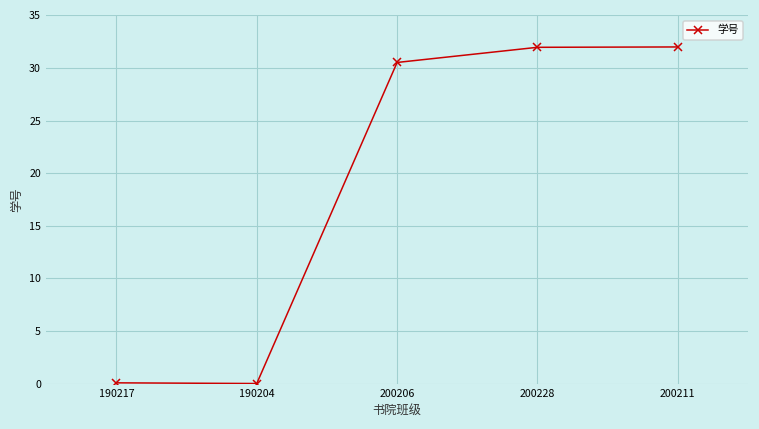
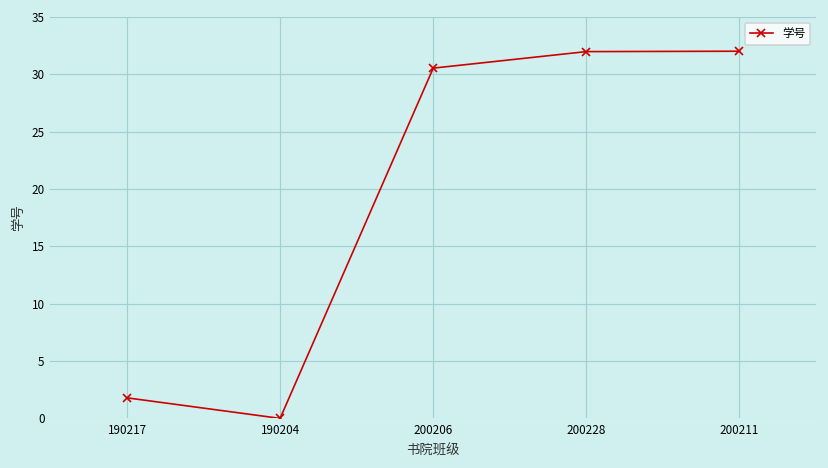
190217: 0 -> 2
